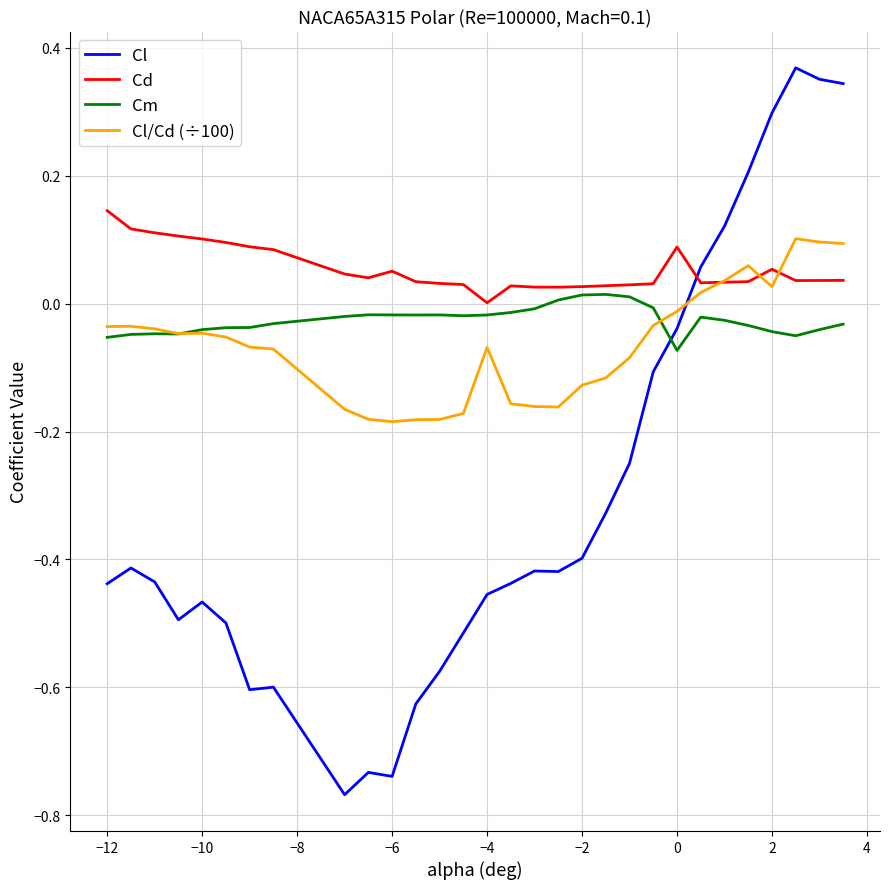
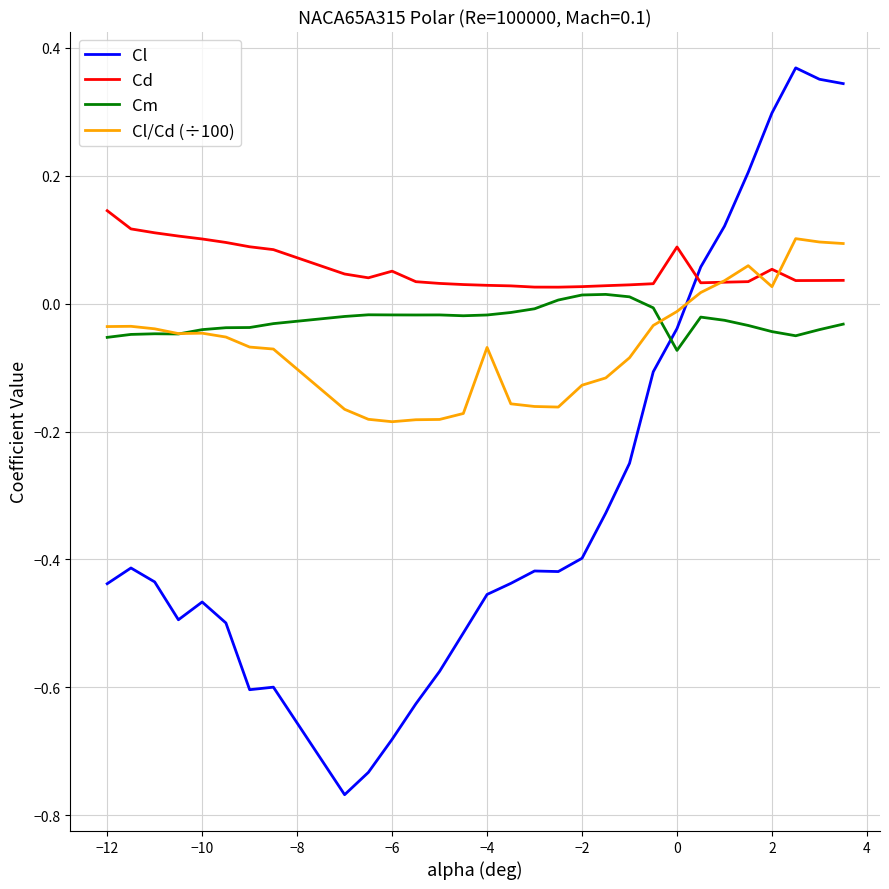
Cl, −6: -0.74 -> -0.68
Cd, −4: 0.00 -> 0.03
